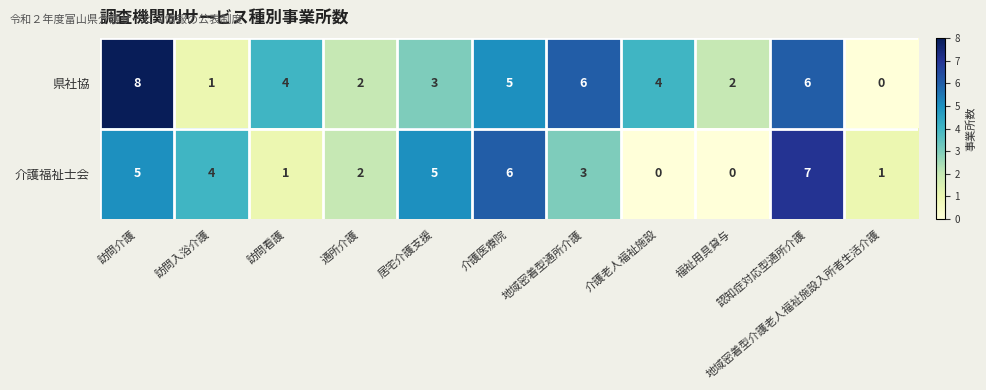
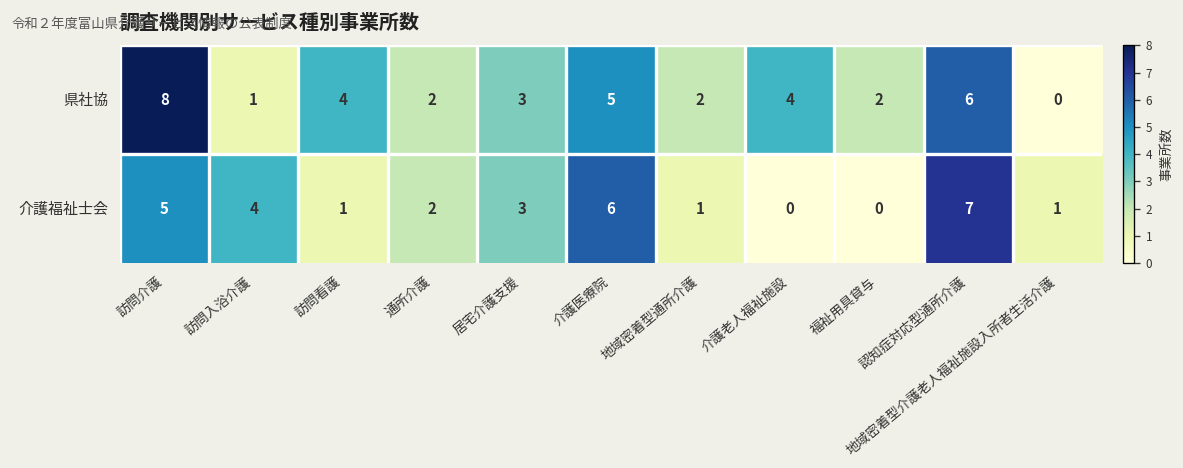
県社協, 地域密着型通所介護: 6 -> 2
介護福祉士会, 居宅介護支援: 5 -> 3
介護福祉士会, 地域密着型通所介護: 3 -> 1
